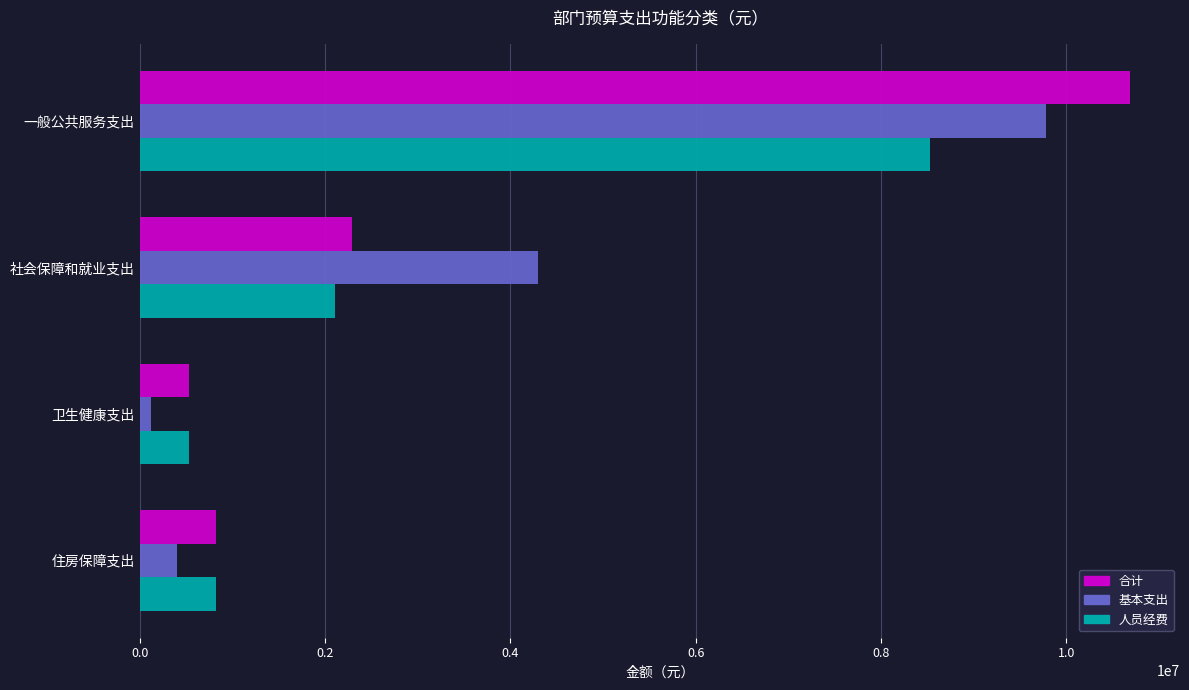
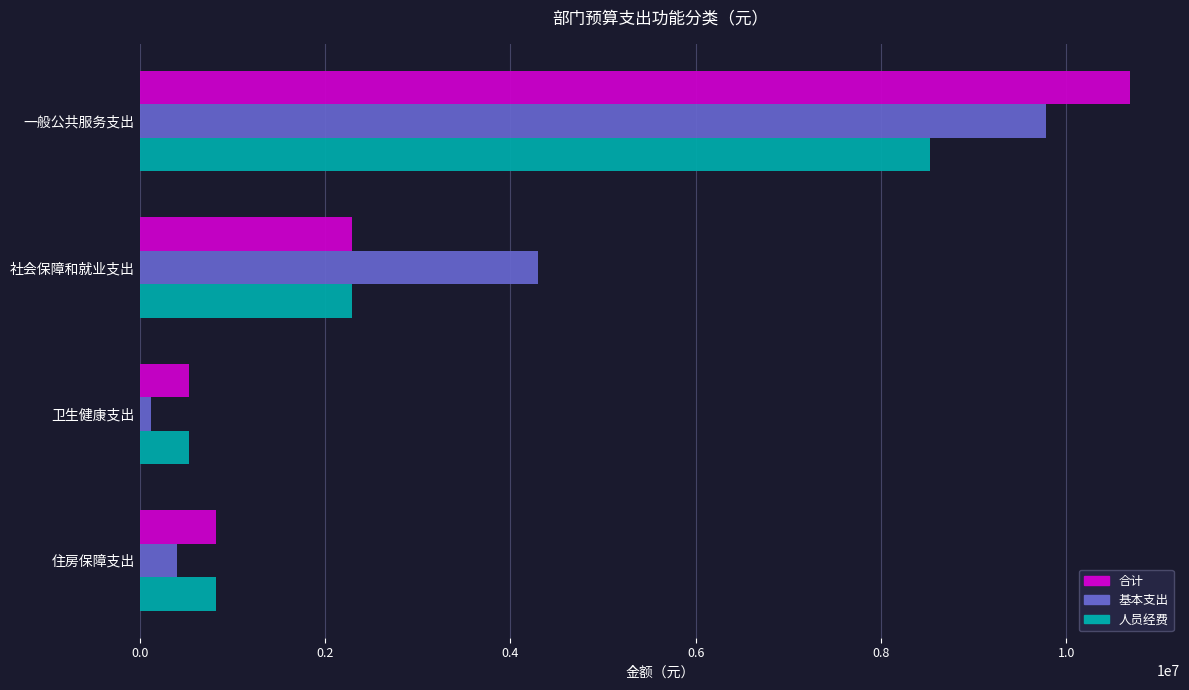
人员经费, 社会保障和就业支出: 2100000 -> 2300000
